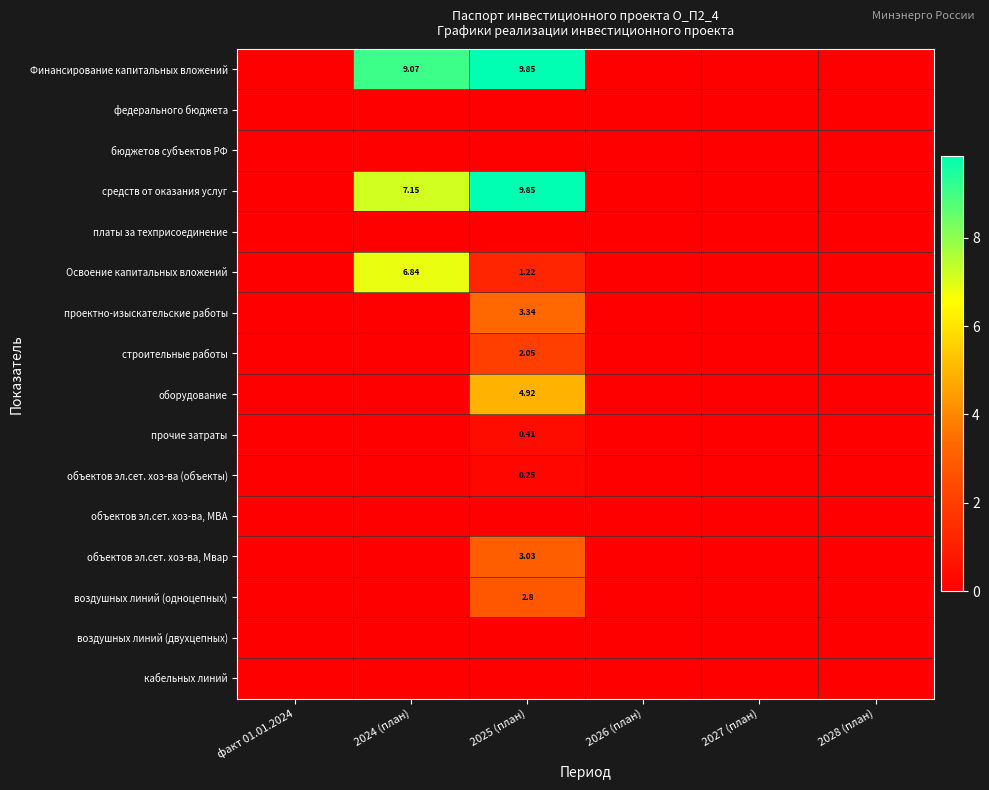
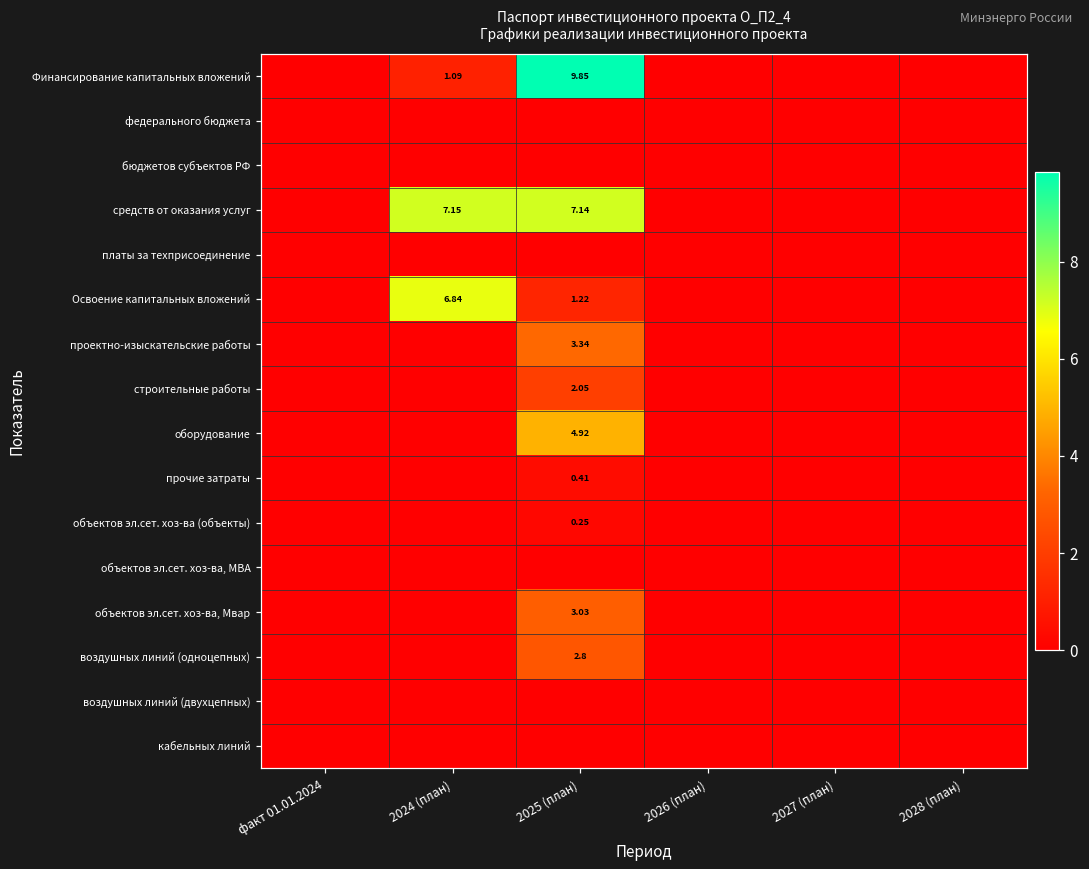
Финансирование капитальных вложений, 2024 (план): 9.07 -> 1.09
средств от оказания услуг, 2025 (план): 9.85 -> 7.14
